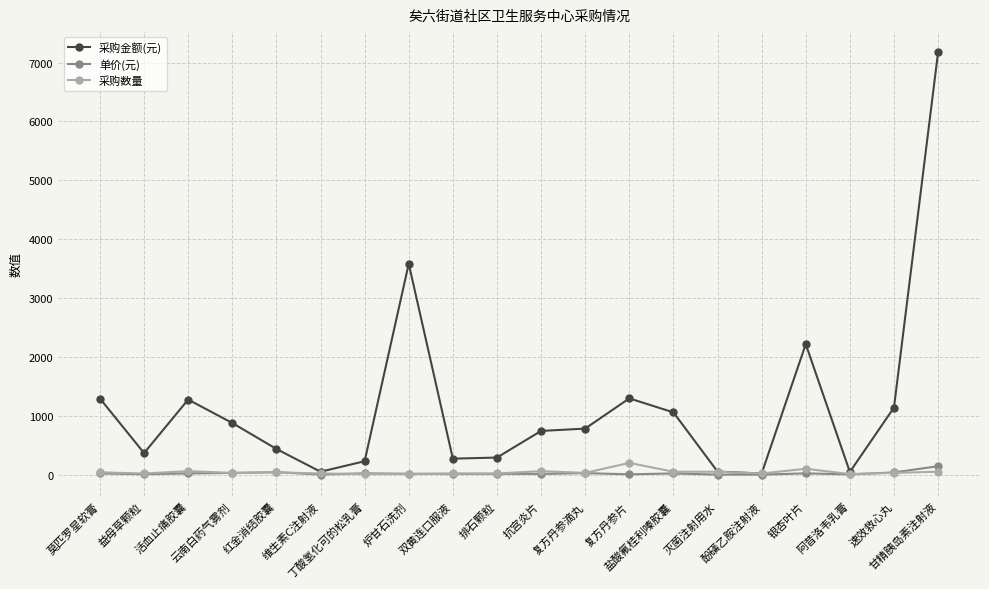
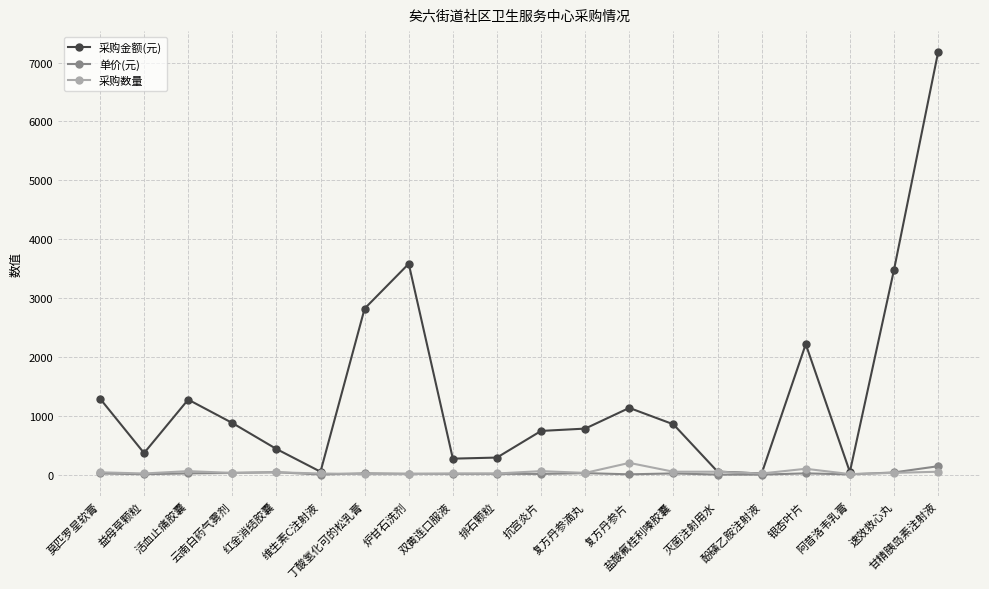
采购金额(元), 丁酸氢化可的松乳膏: 200 -> 2800
采购金额(元), 复方丹参片: 1300 -> 1100
采购金额(元), 盐酸氟桂利嗪胶囊: 1100 -> 900
采购金额(元), 速效救心丸: 1100 -> 3500
